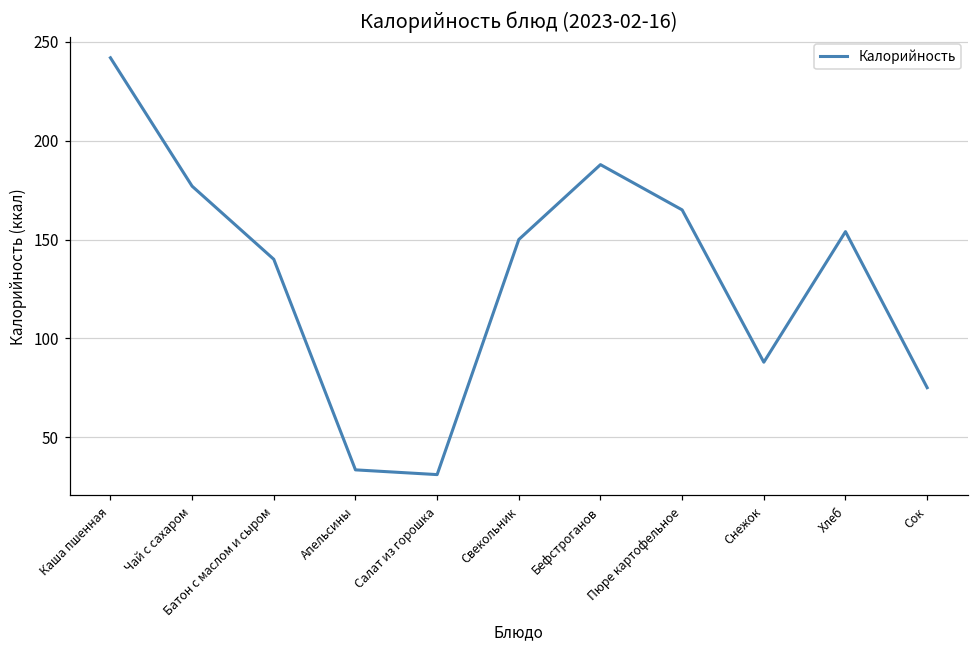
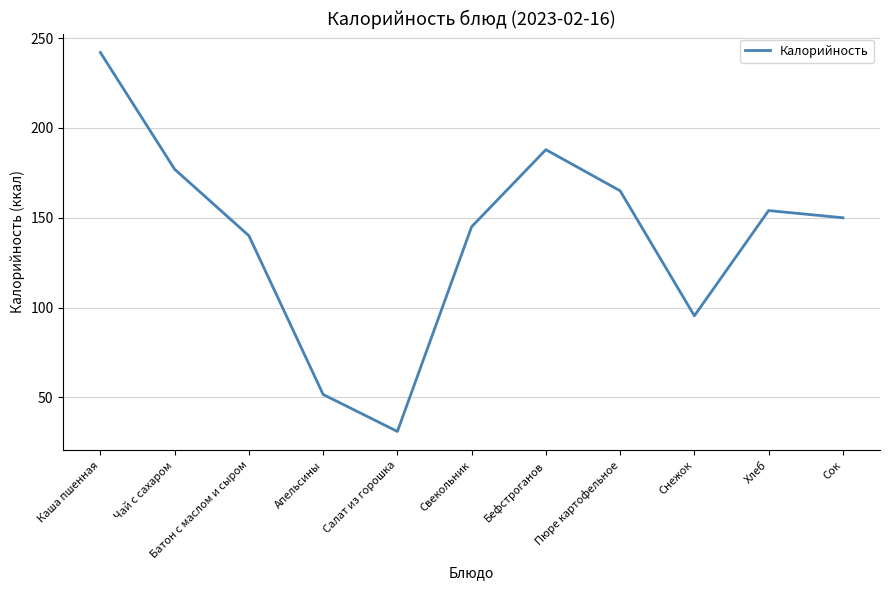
Апельсины: 33 -> 52
Свекольник: 150 -> 145
Снежок: 88 -> 95
Сок: 75 -> 150
